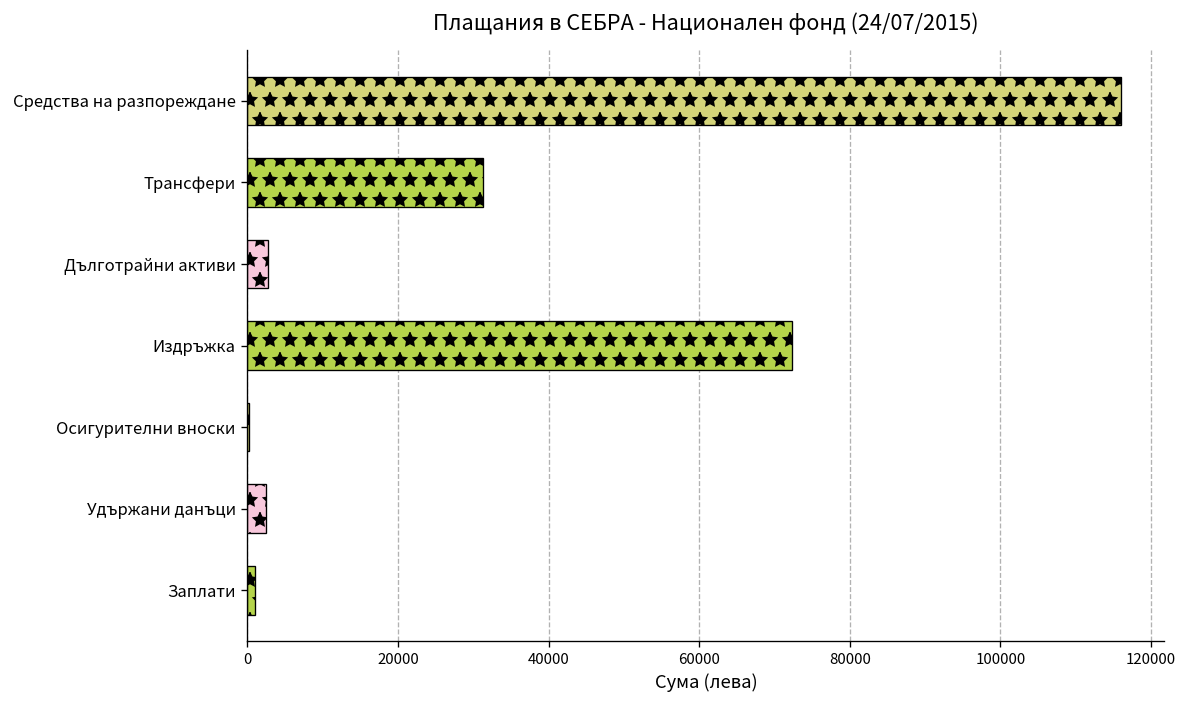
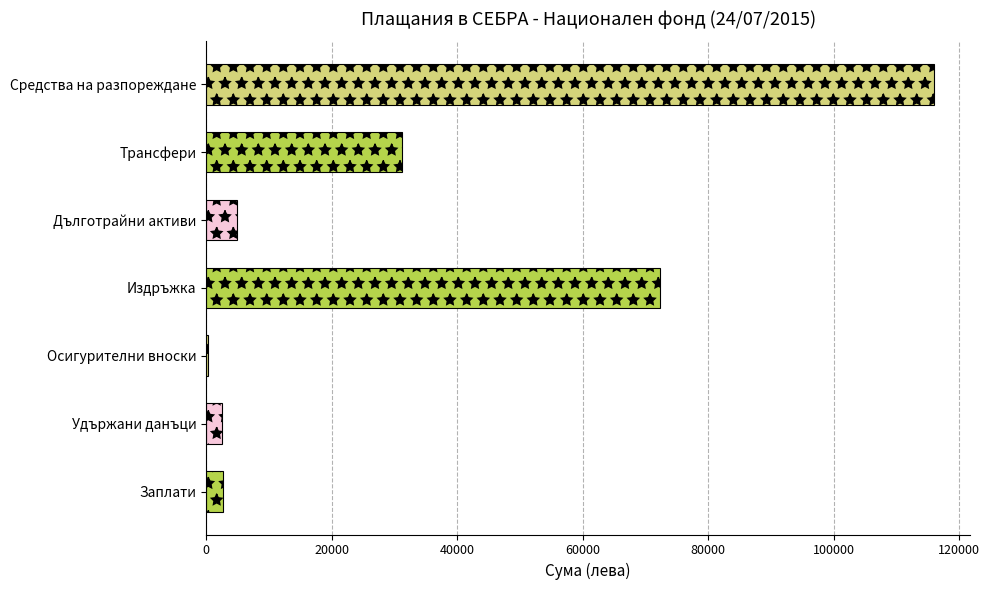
Дълготрайни активи: 3000 -> 5000
Заплати: 1000 -> 3000
